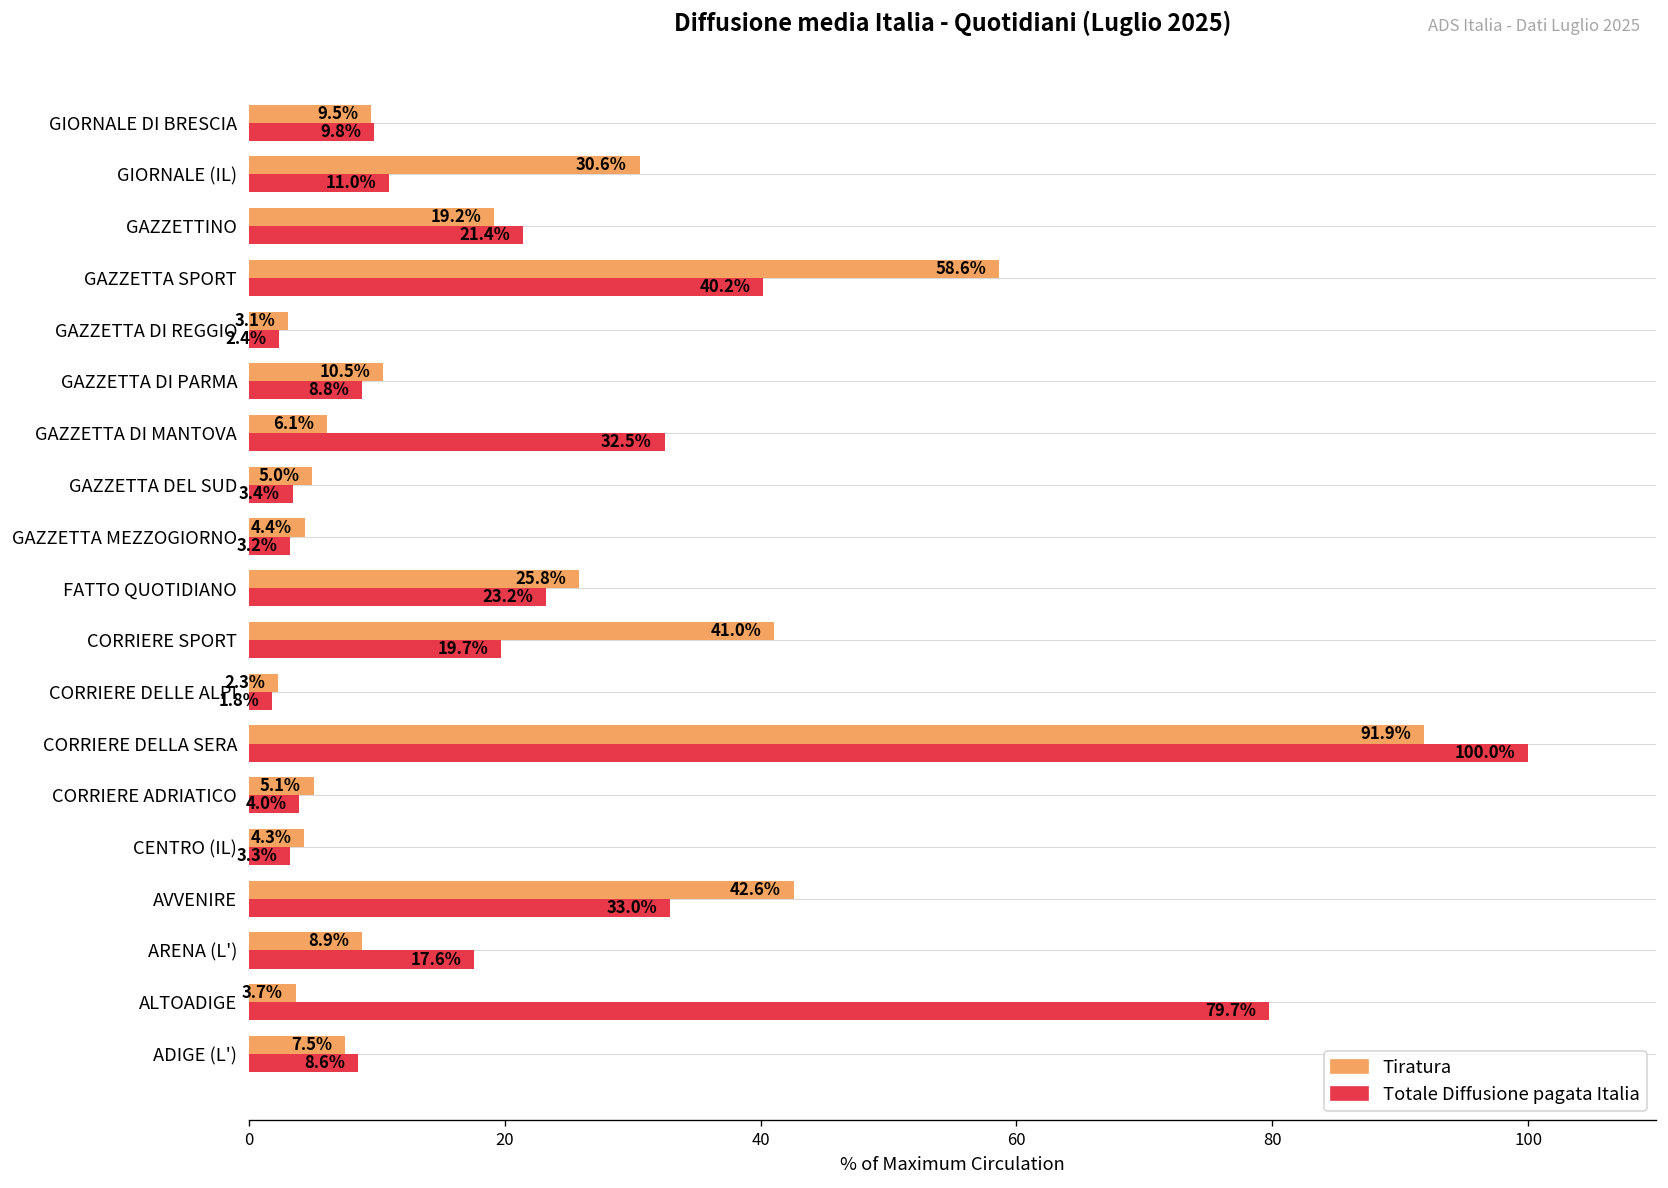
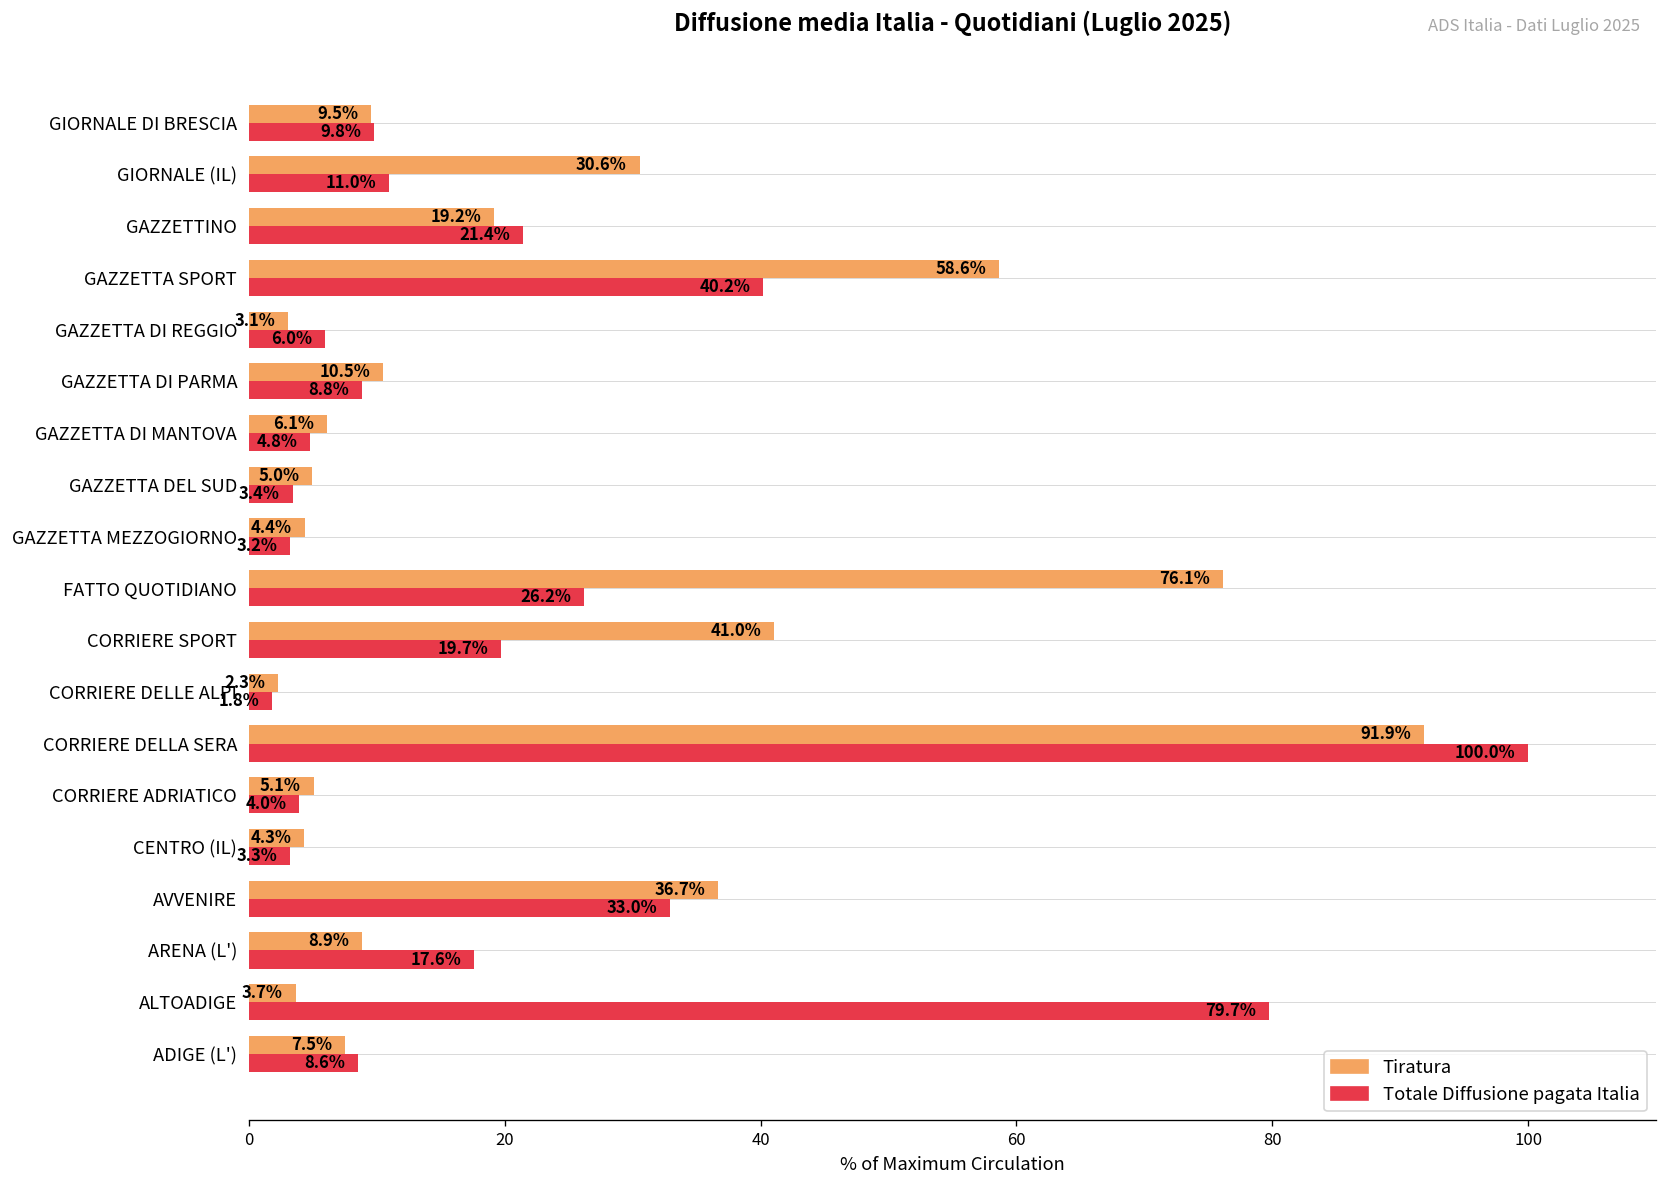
Totale Diffusione pagata Italia, GAZZETTA DI REGGIO: 2.4% -> 6.0%
Totale Diffusione pagata Italia, GAZZETTA DI MANTOVA: 32.5% -> 4.8%
Tiratura, FATTO QUOTIDIANO: 25.8% -> 76.1%
Totale Diffusione pagata Italia, FATTO QUOTIDIANO: 23.2% -> 26.2%
Tiratura, AVVENIRE: 42.6% -> 36.7%
